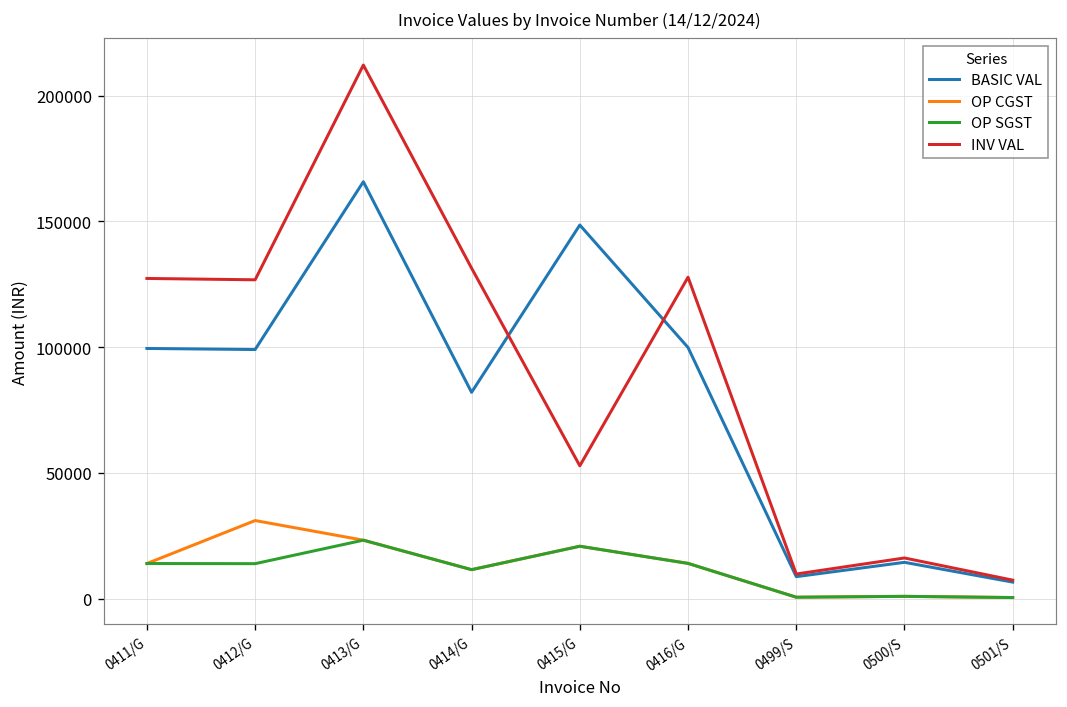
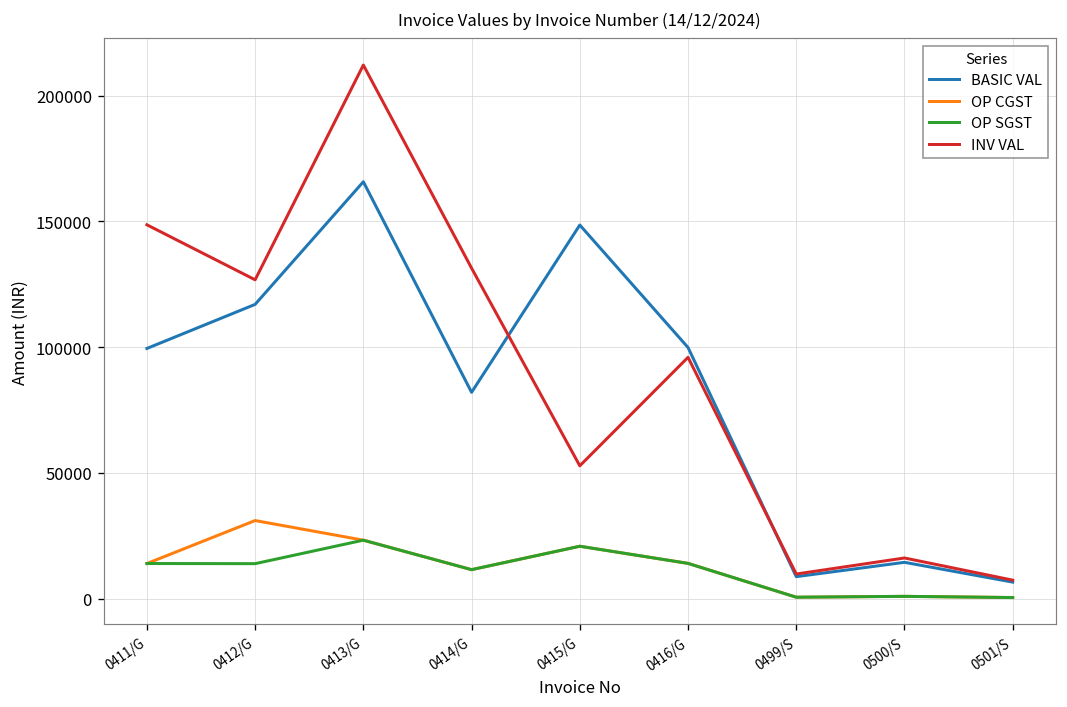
INV VAL, 0411/G: 127000 -> 149000
BASIC VAL, 0412/G: 99000 -> 117000
INV VAL, 0416/G: 128000 -> 96000
